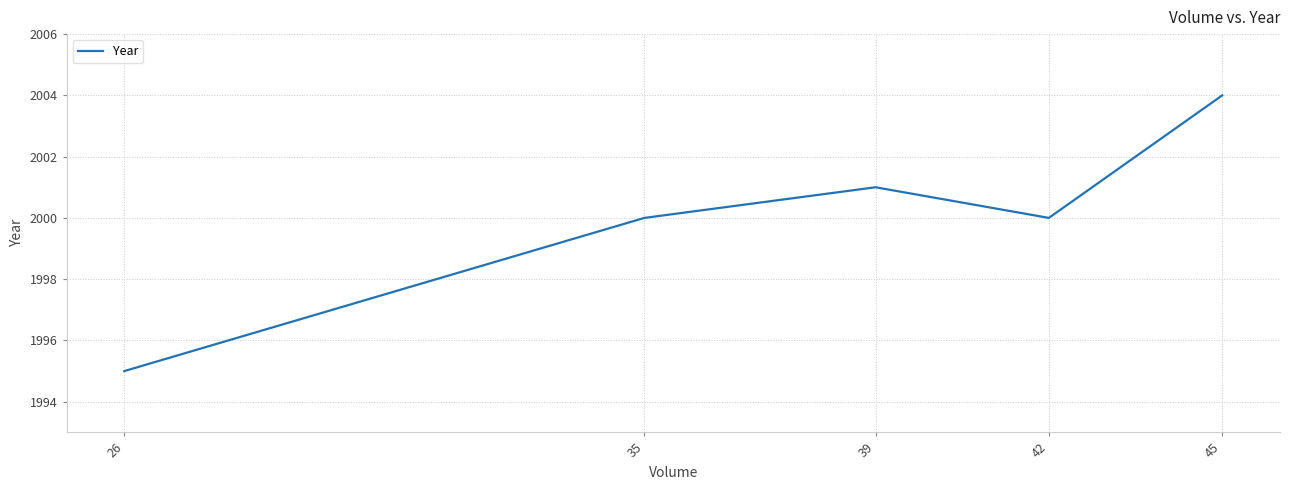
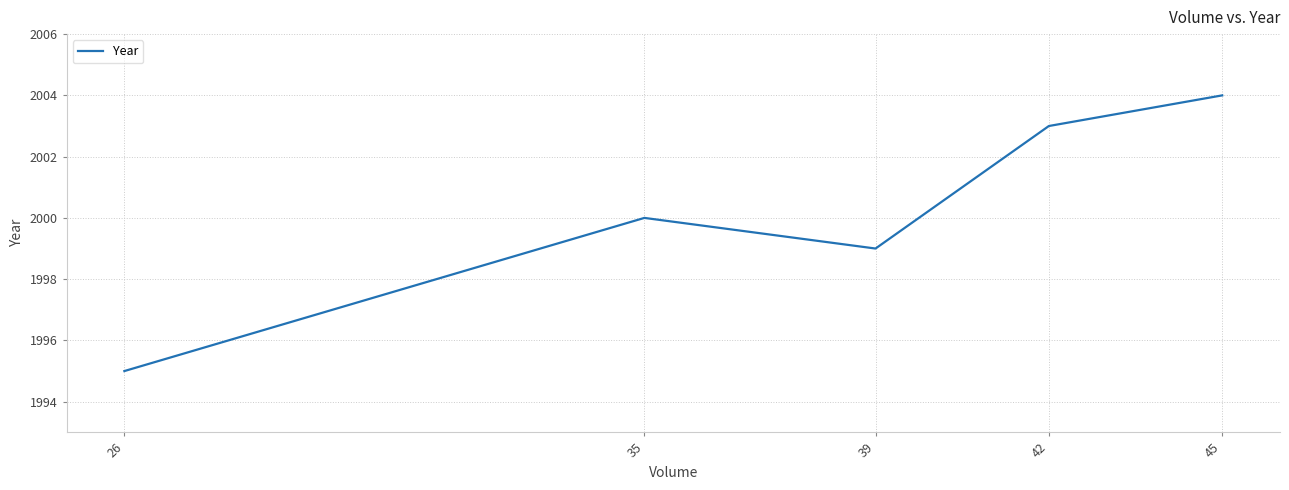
39: 2001 -> 1999
42: 2000 -> 2003
